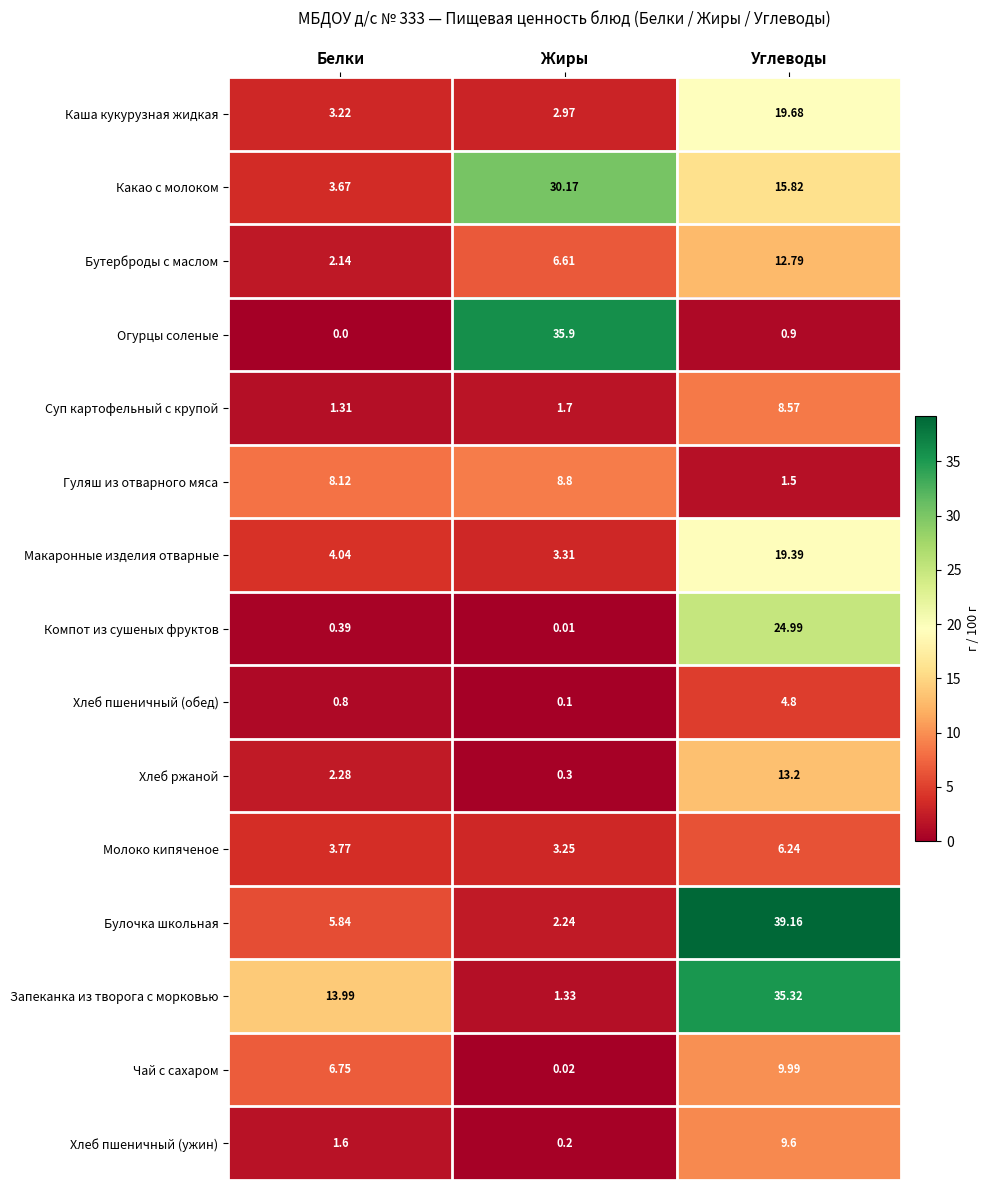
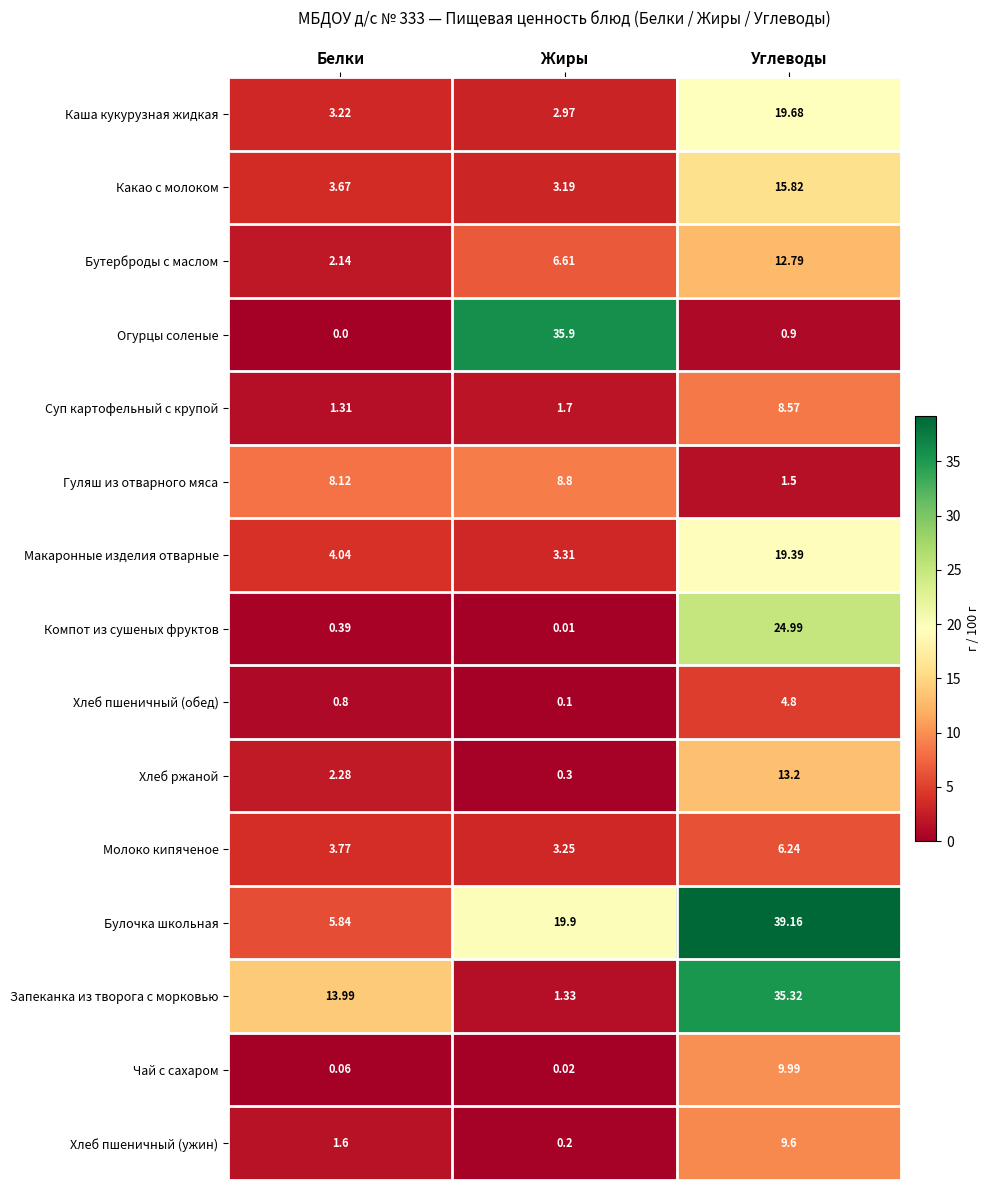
Какао с молоком, Жиры: 30.17 -> 3.19
Булочка школьная, Жиры: 2.24 -> 19.9
Чай с сахаром, Белки: 6.75 -> 0.06
